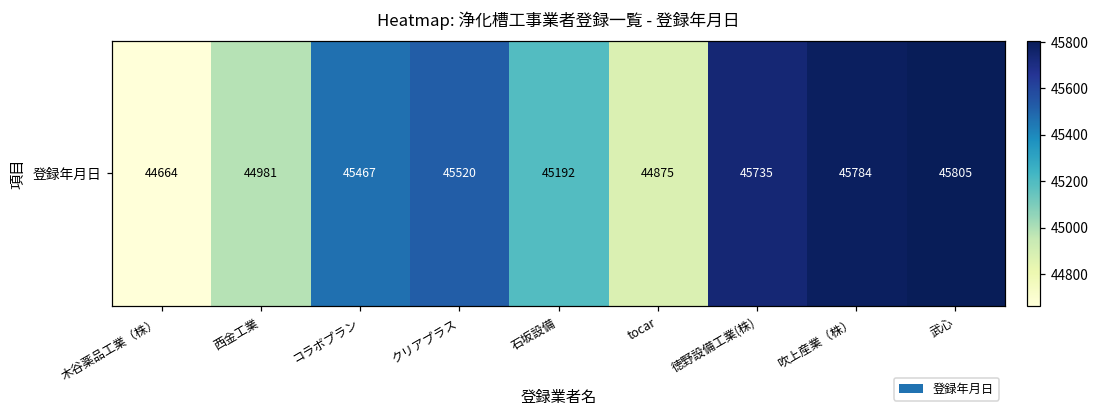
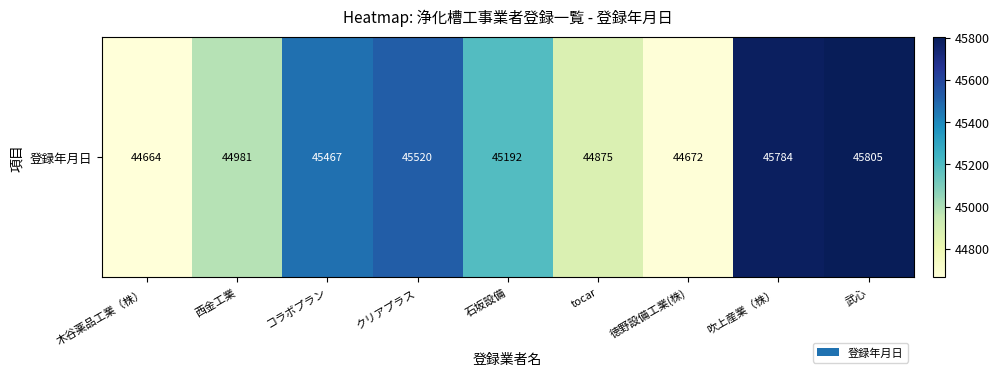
登録年月日, 徳野設備工業(株): 45735 -> 44672
